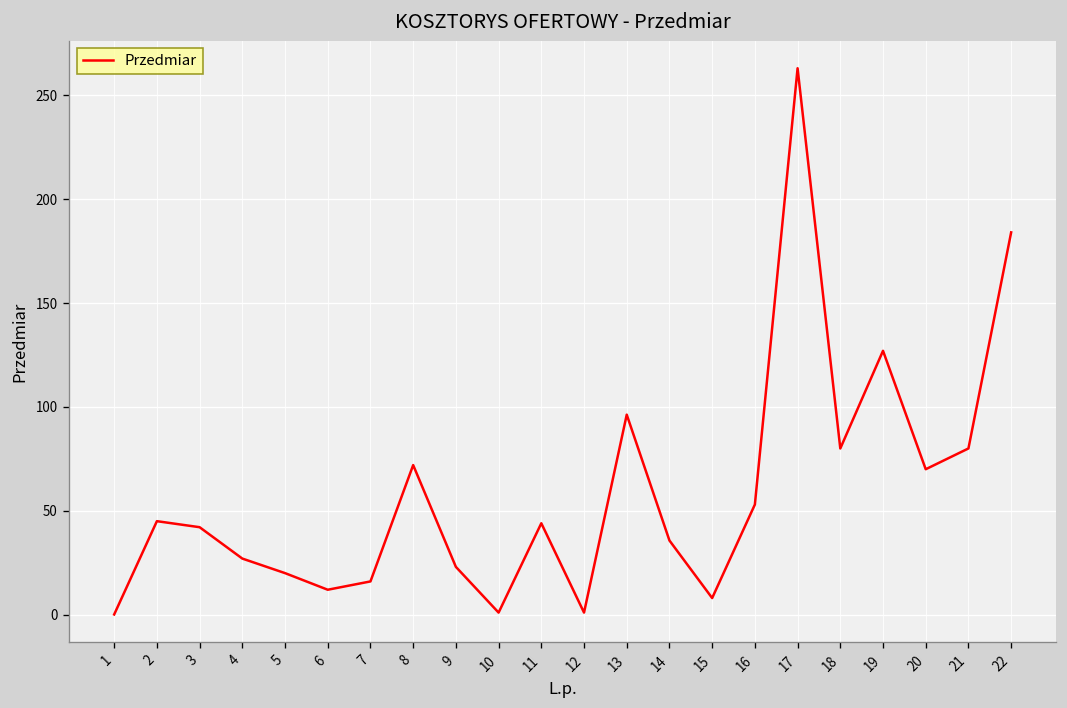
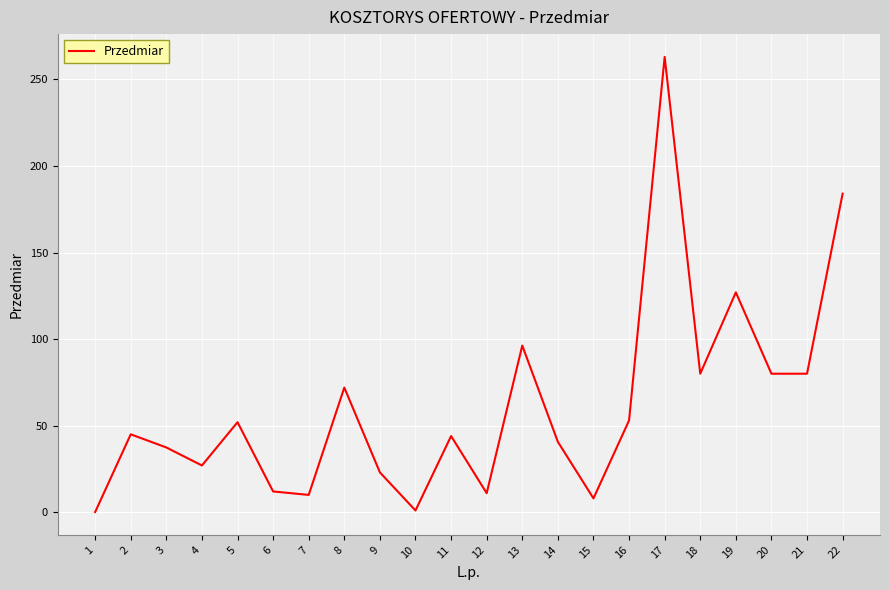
3: 42 -> 37
5: 20 -> 52
7: 16 -> 10
12: 1 -> 11
14: 36 -> 41
20: 70 -> 80
